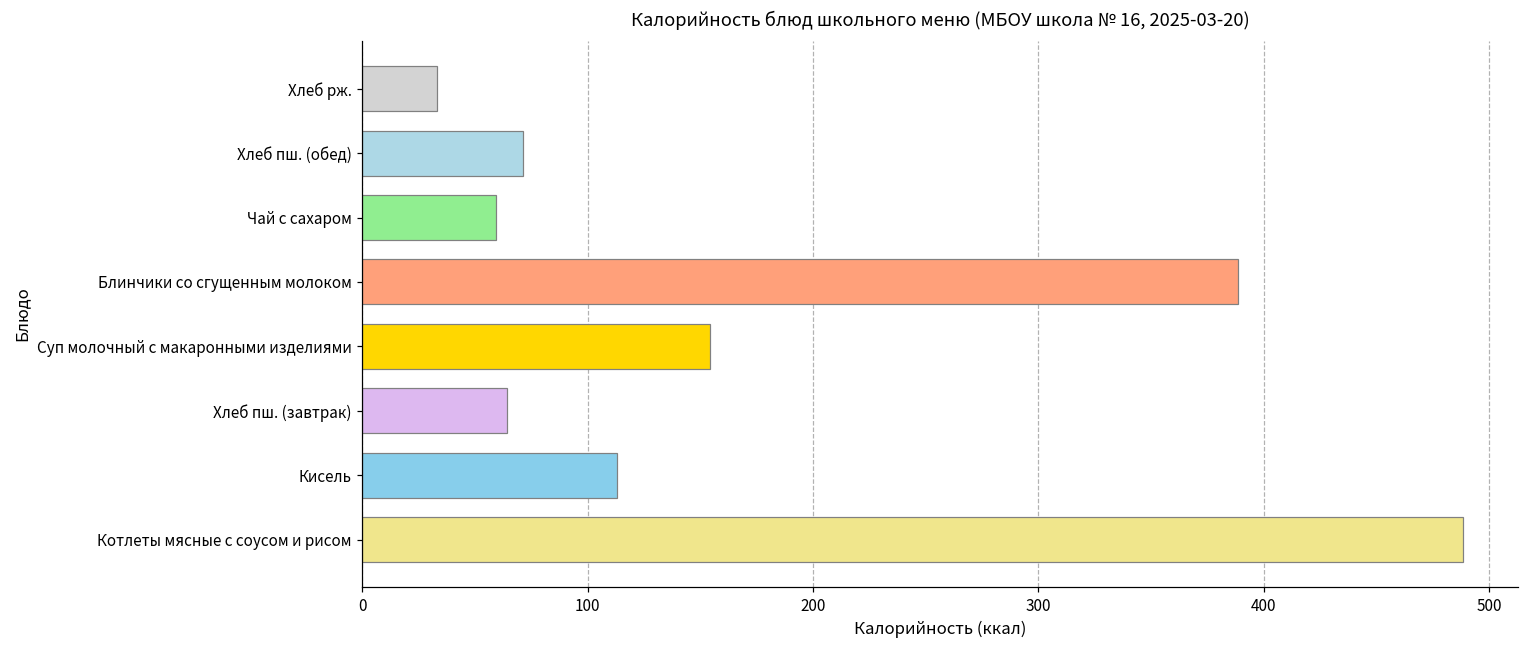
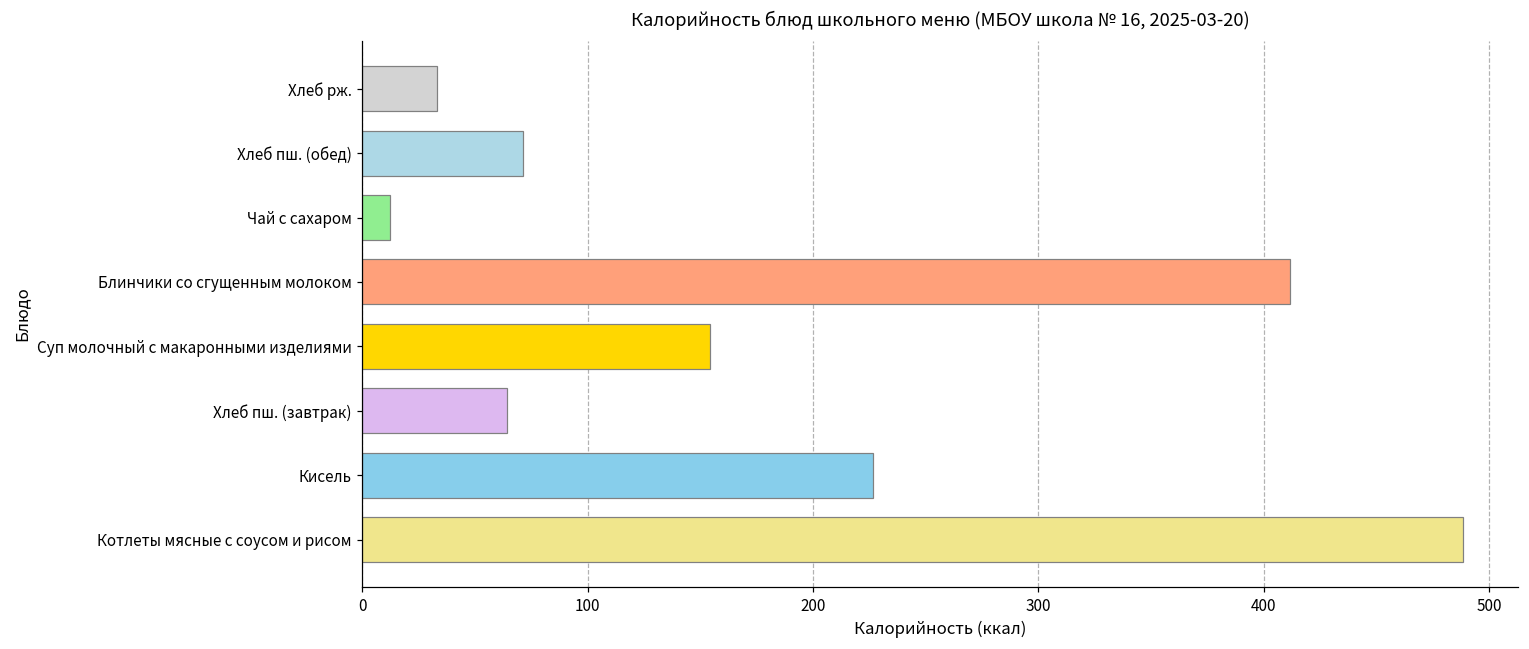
Чай с сахаром: 59 -> 12
Блинчики со сгущенным молоком: 389 -> 412
Кисель: 113 -> 227
